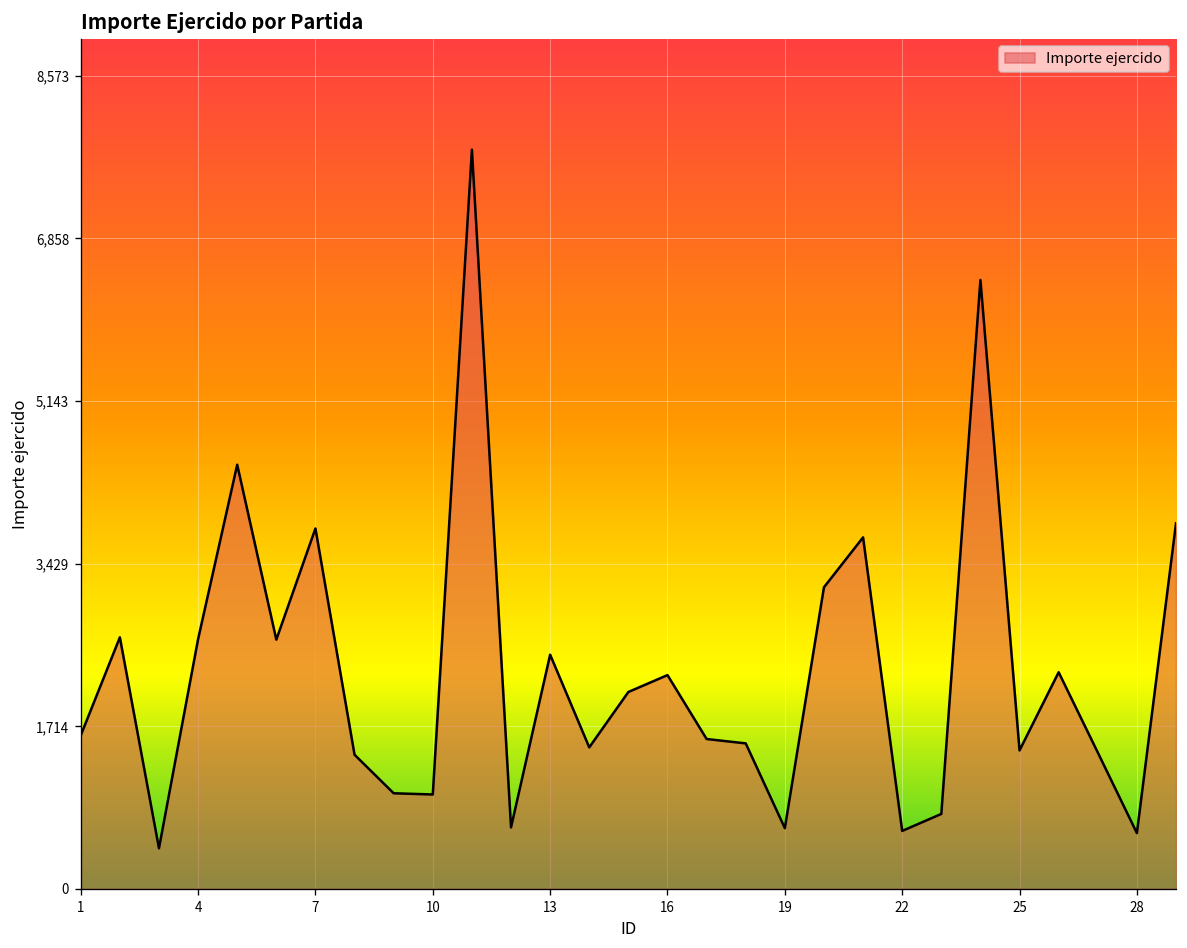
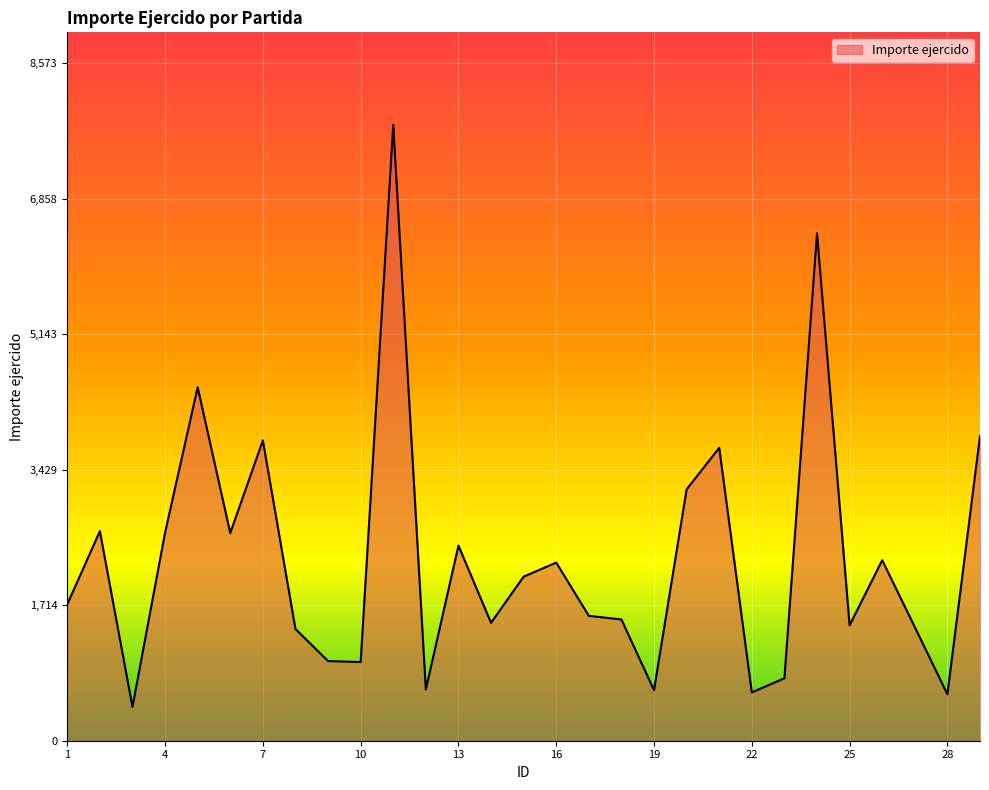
1: 1,600 -> 1,700
